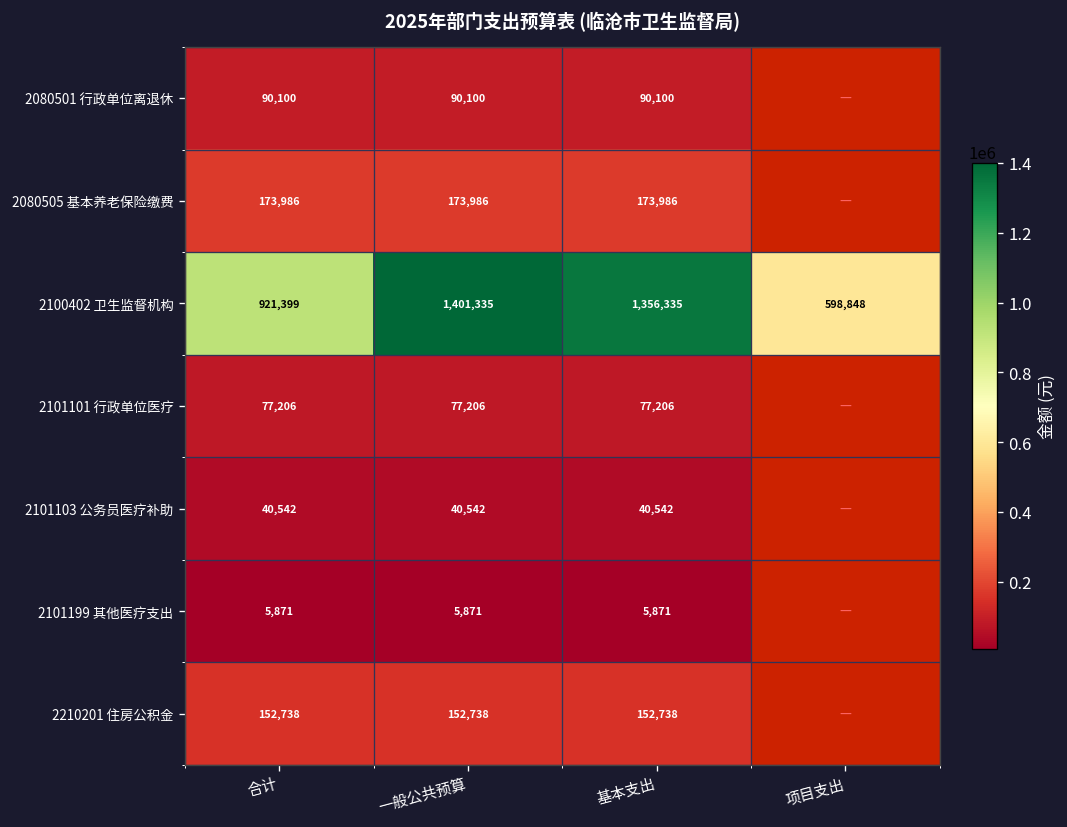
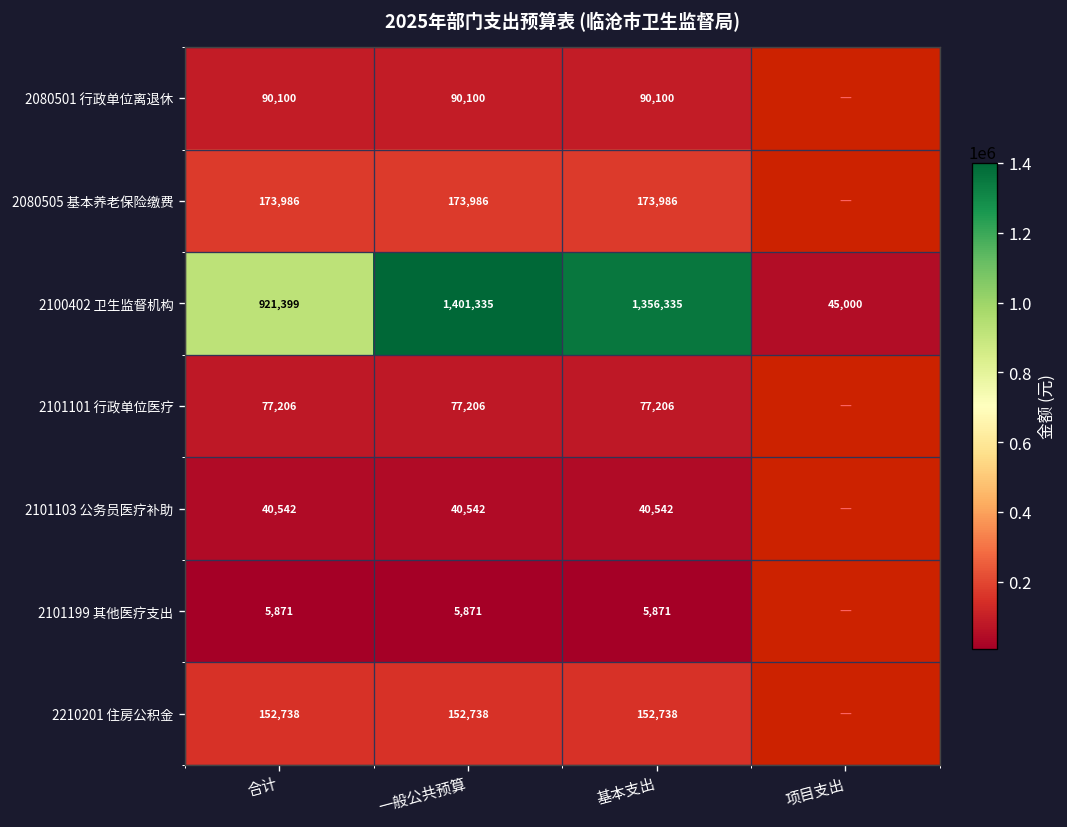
2100402 卫生监督机构, 项目支出: 598,848 -> 45,000
